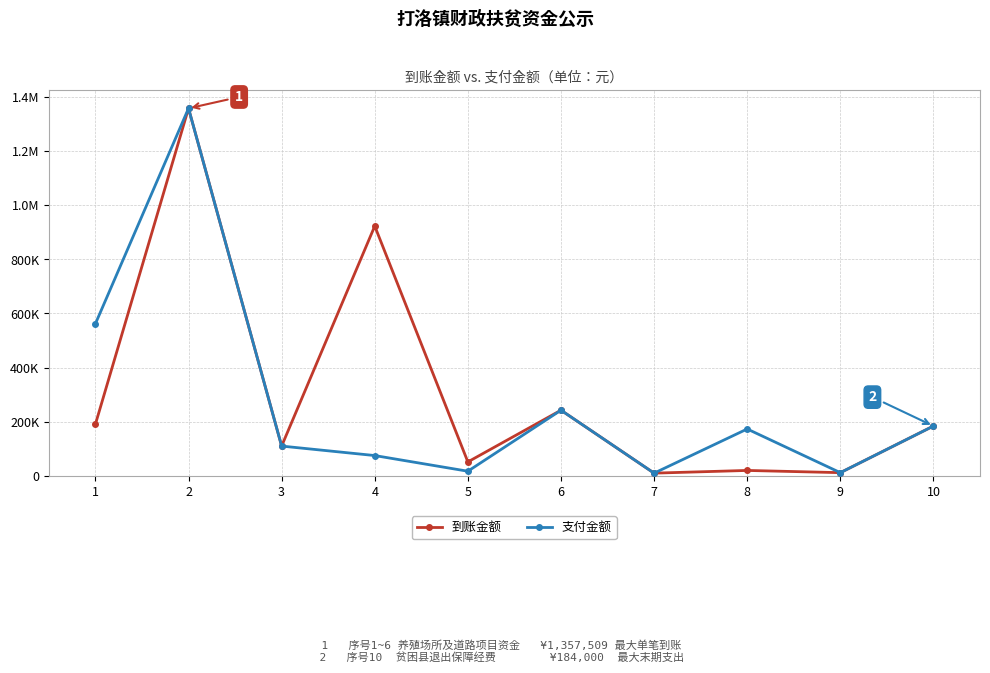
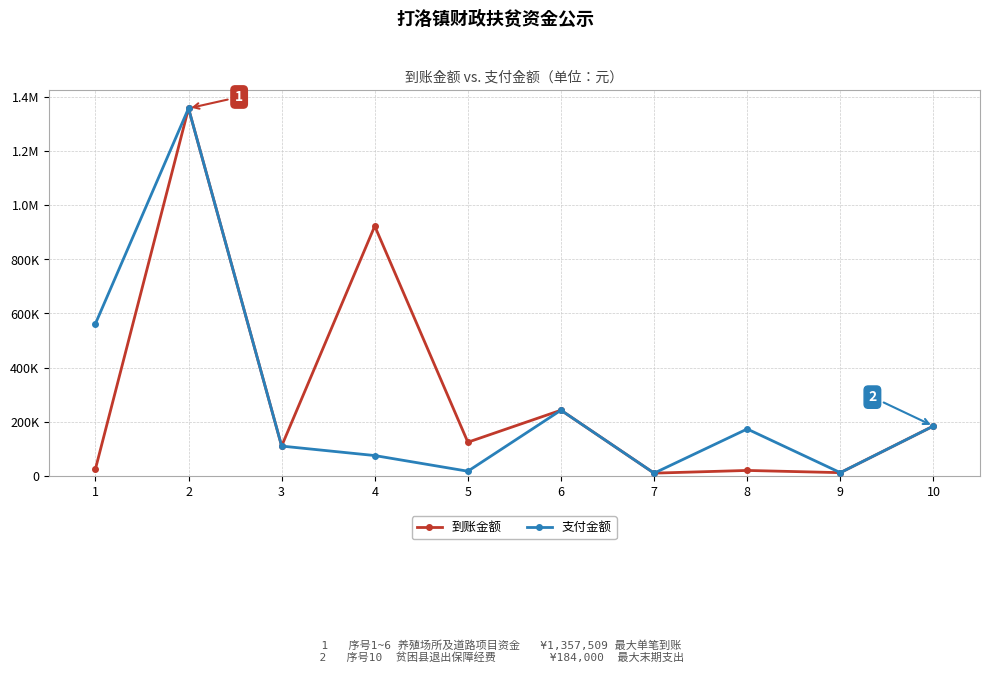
到账金额, 1: 190000 -> 30000
到账金额, 5: 50000 -> 120000
